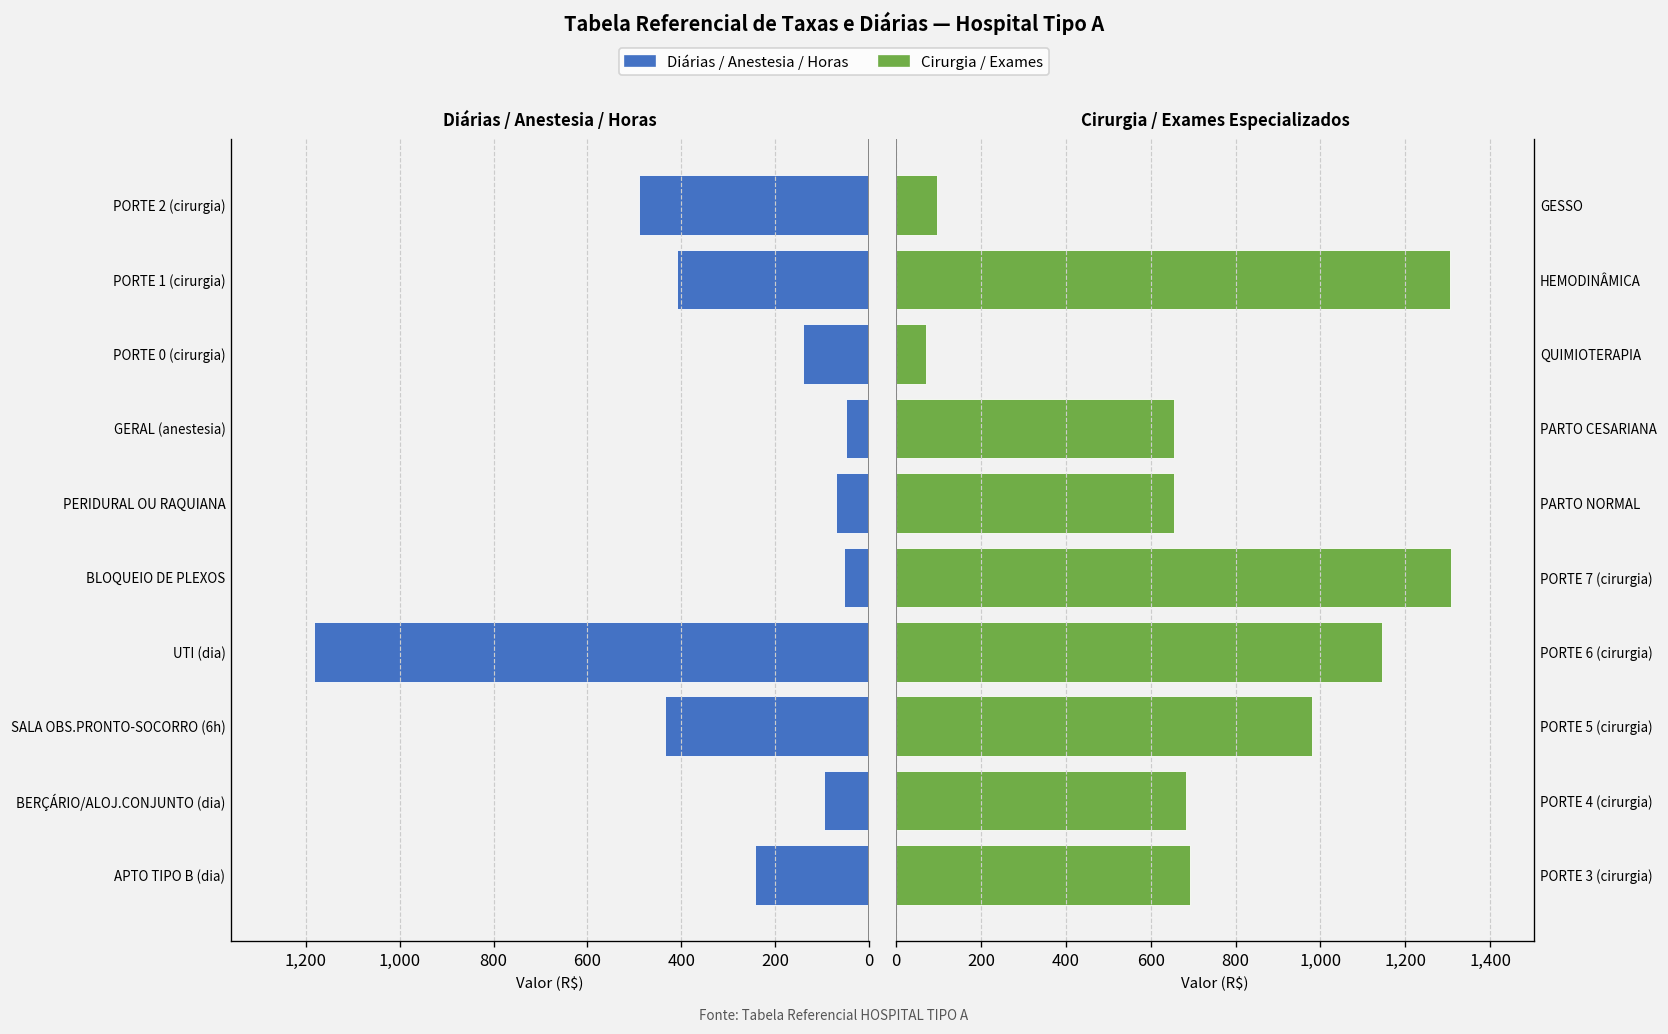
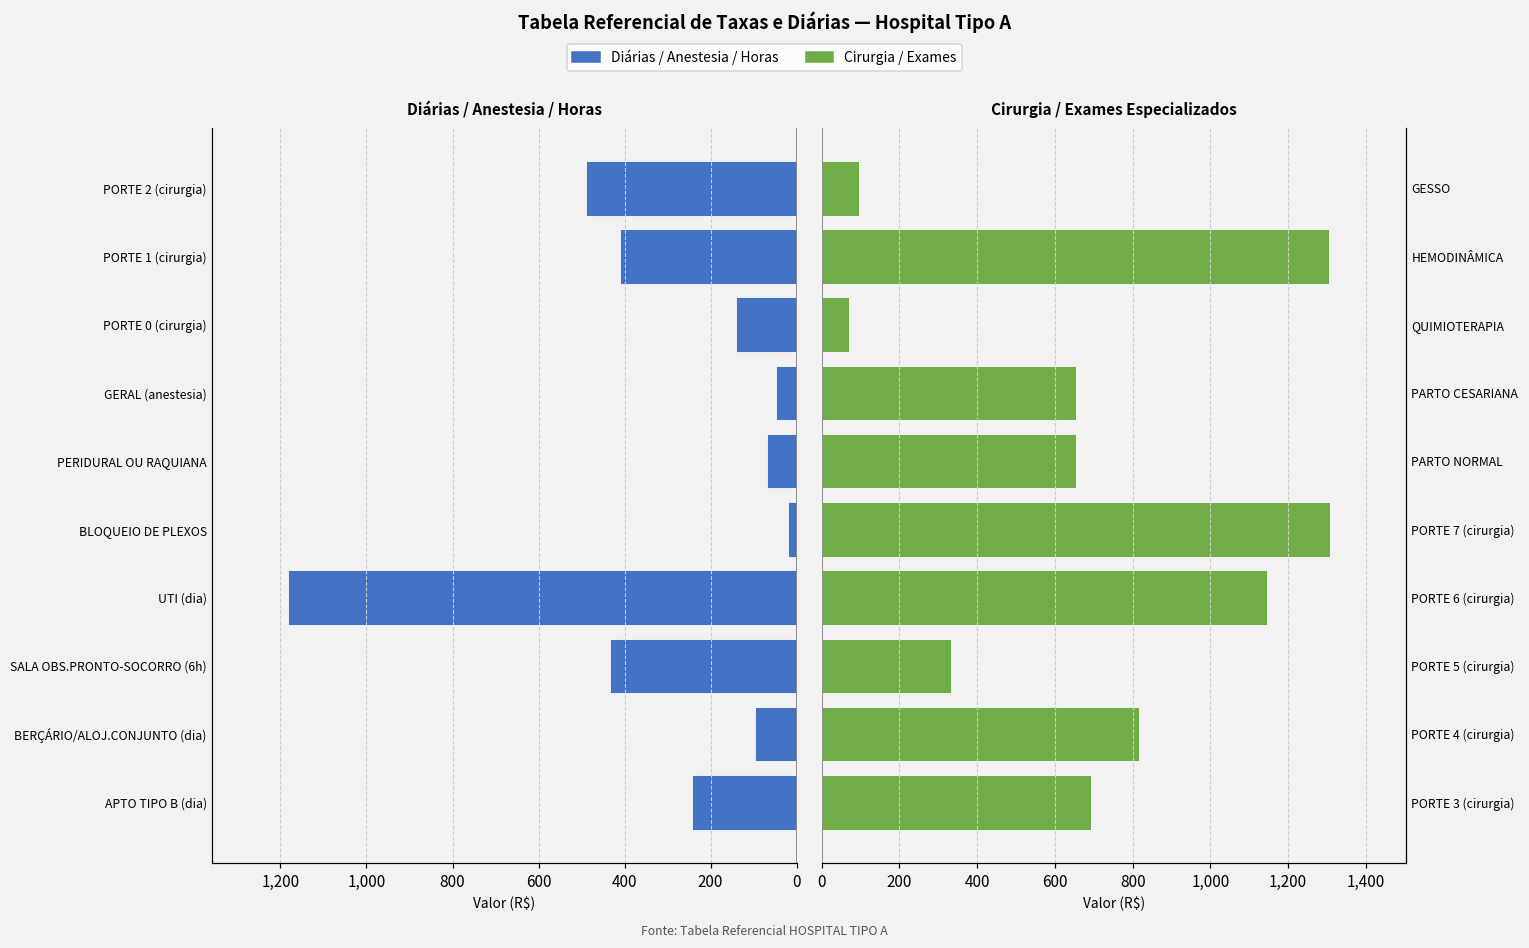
Diárias / Anestesia / Horas, BLOQUEIO DE PLEXOS: 50 -> 20
Cirurgia / Exames Especializados, PORTE 5 (cirurgia): 980 -> 330
Cirurgia / Exames Especializados, PORTE 4 (cirurgia): 680 -> 820
